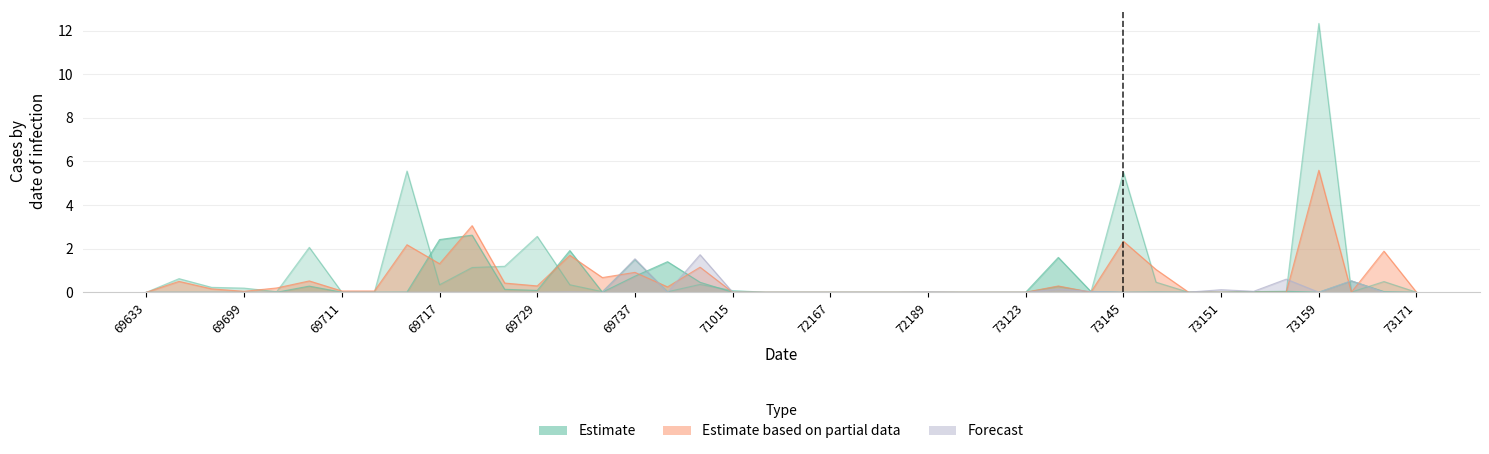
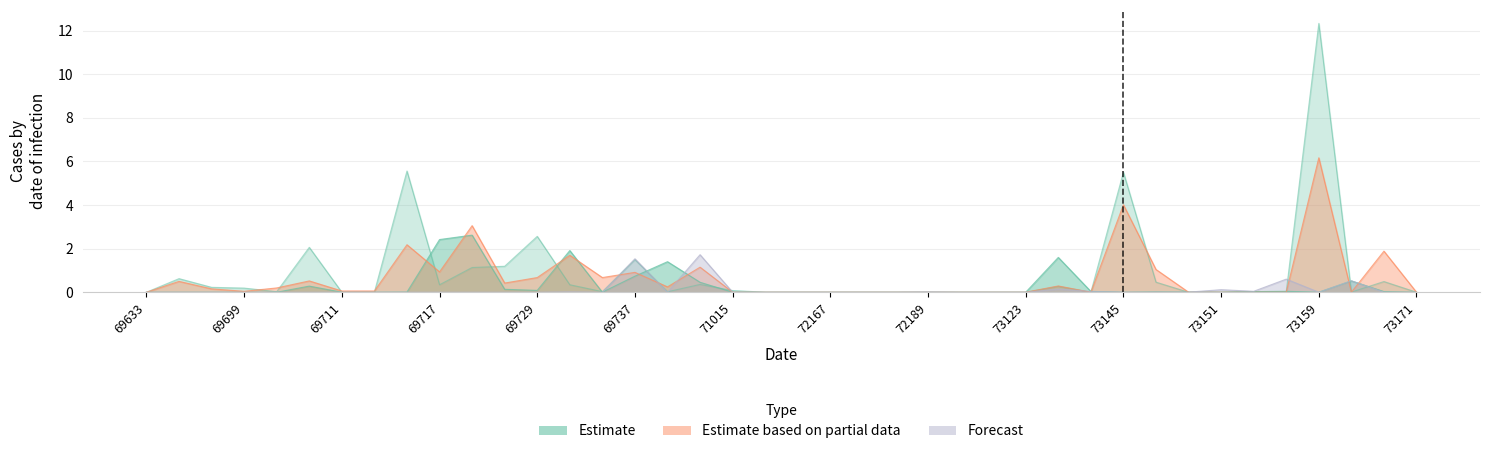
Estimate based on partial data, 69717: 1.3 -> 0.9
Estimate based on partial data, 69729: 0.3 -> 0.7
Estimate based on partial data, 73145: 2.3 -> 4.0
Estimate based on partial data, 73159: 5.6 -> 6.2
